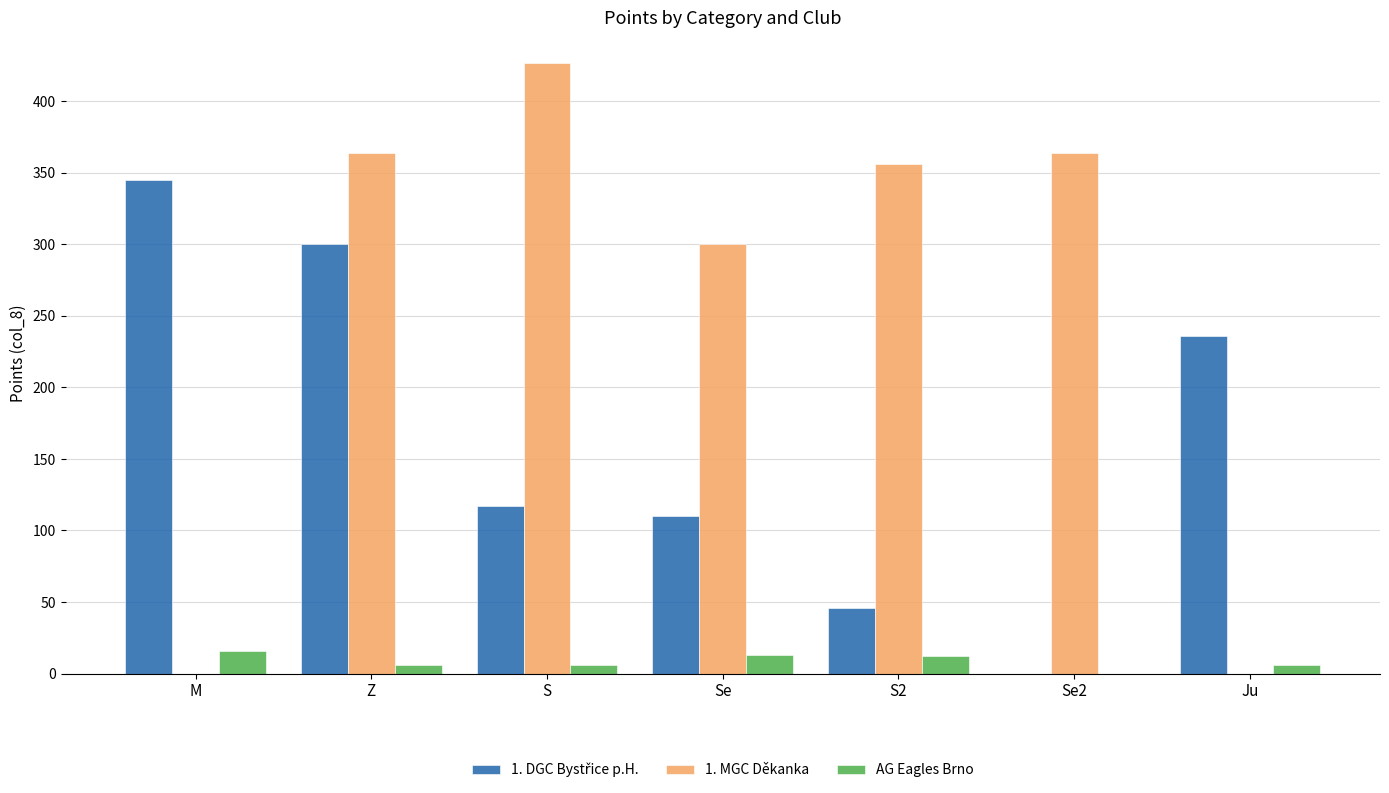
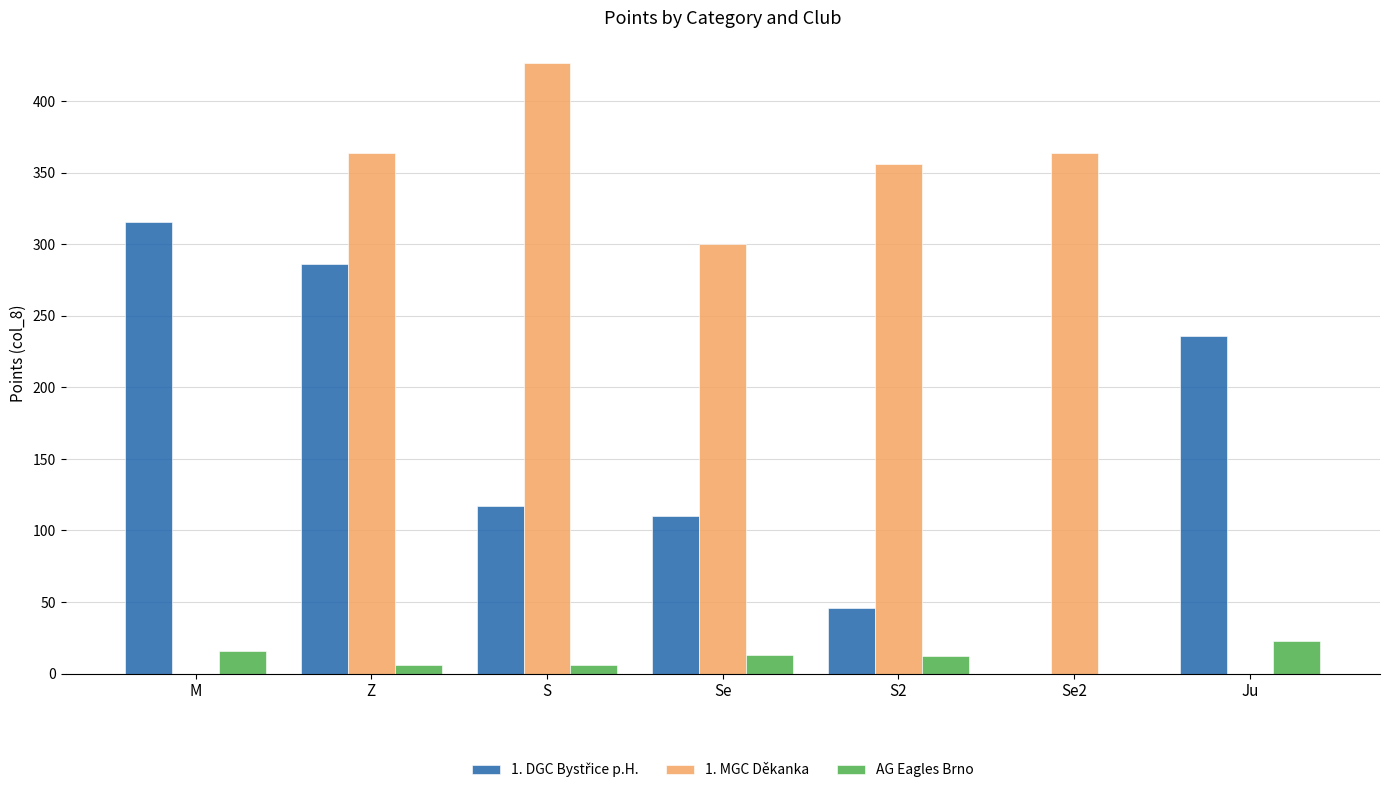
1. DGC Bystřice p.H., M: 345 -> 316
1. DGC Bystřice p.H., Z: 300 -> 286
AG Eagles Brno, Ju: 6 -> 23
